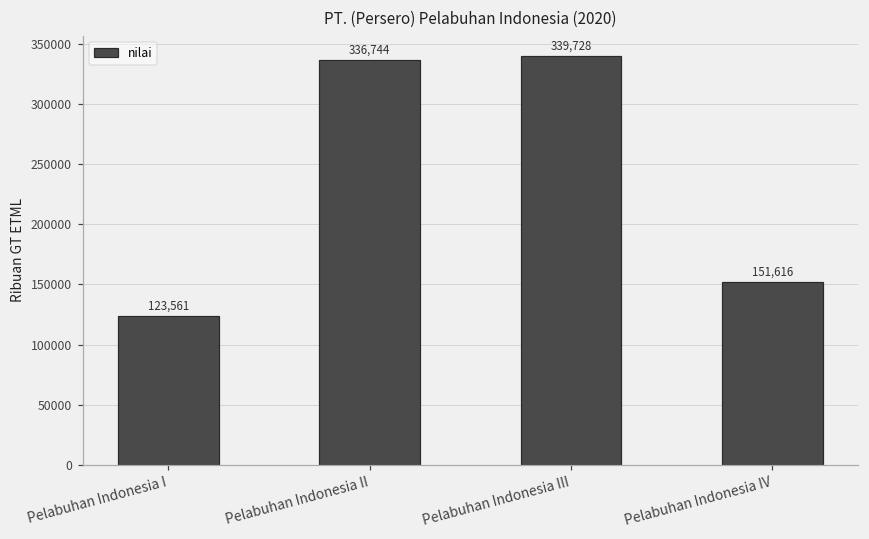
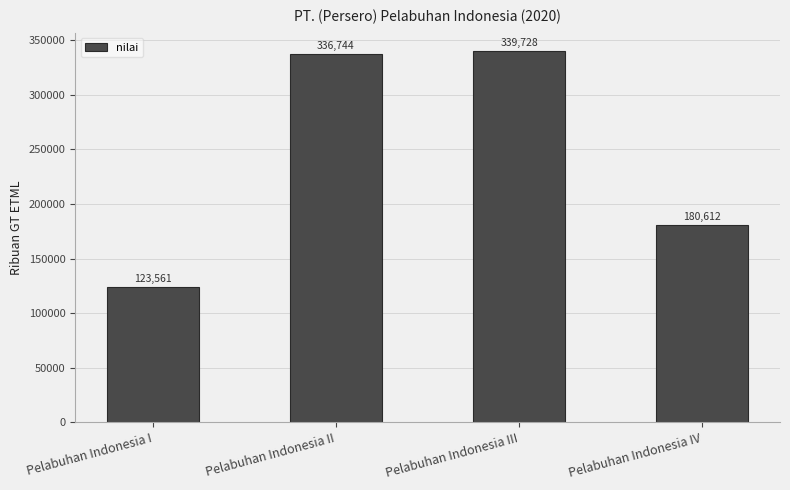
Pelabuhan Indonesia IV: 151,616 -> 180,612
